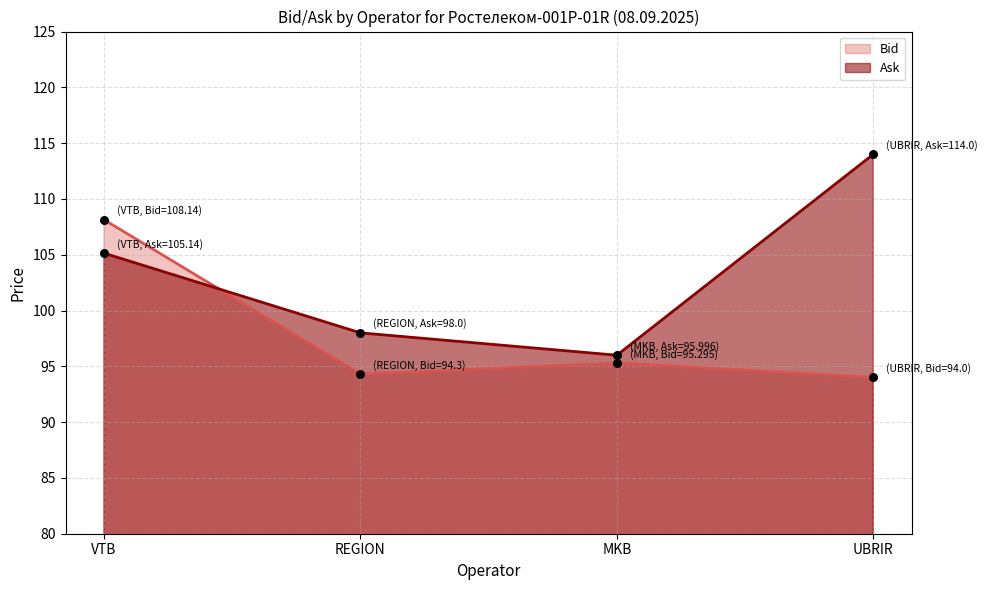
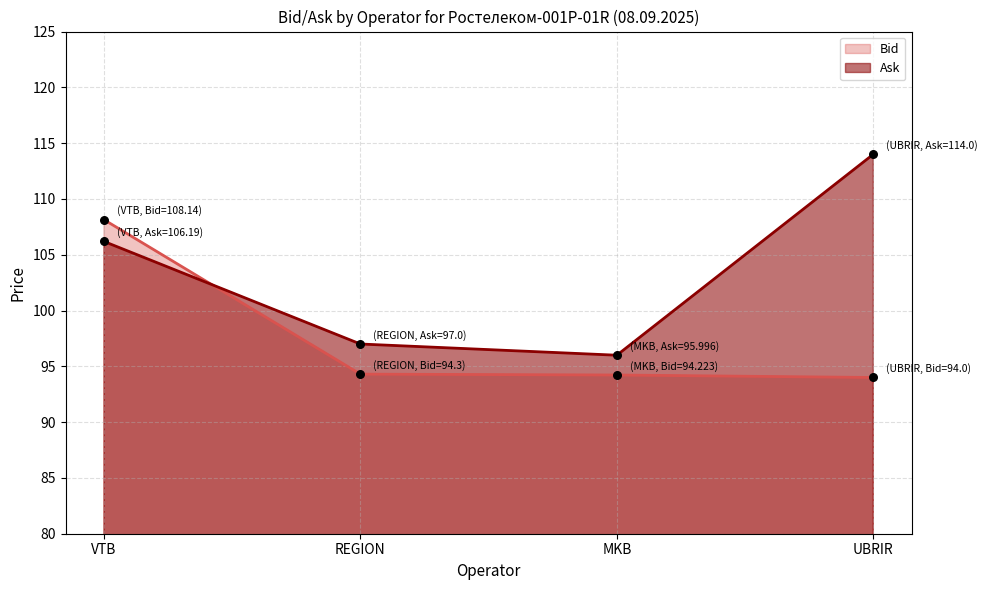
Ask, VTB: 105.14 -> 106.19
Ask, REGION: 98.0 -> 97.0
Bid, MKB: 95.295 -> 94.223
